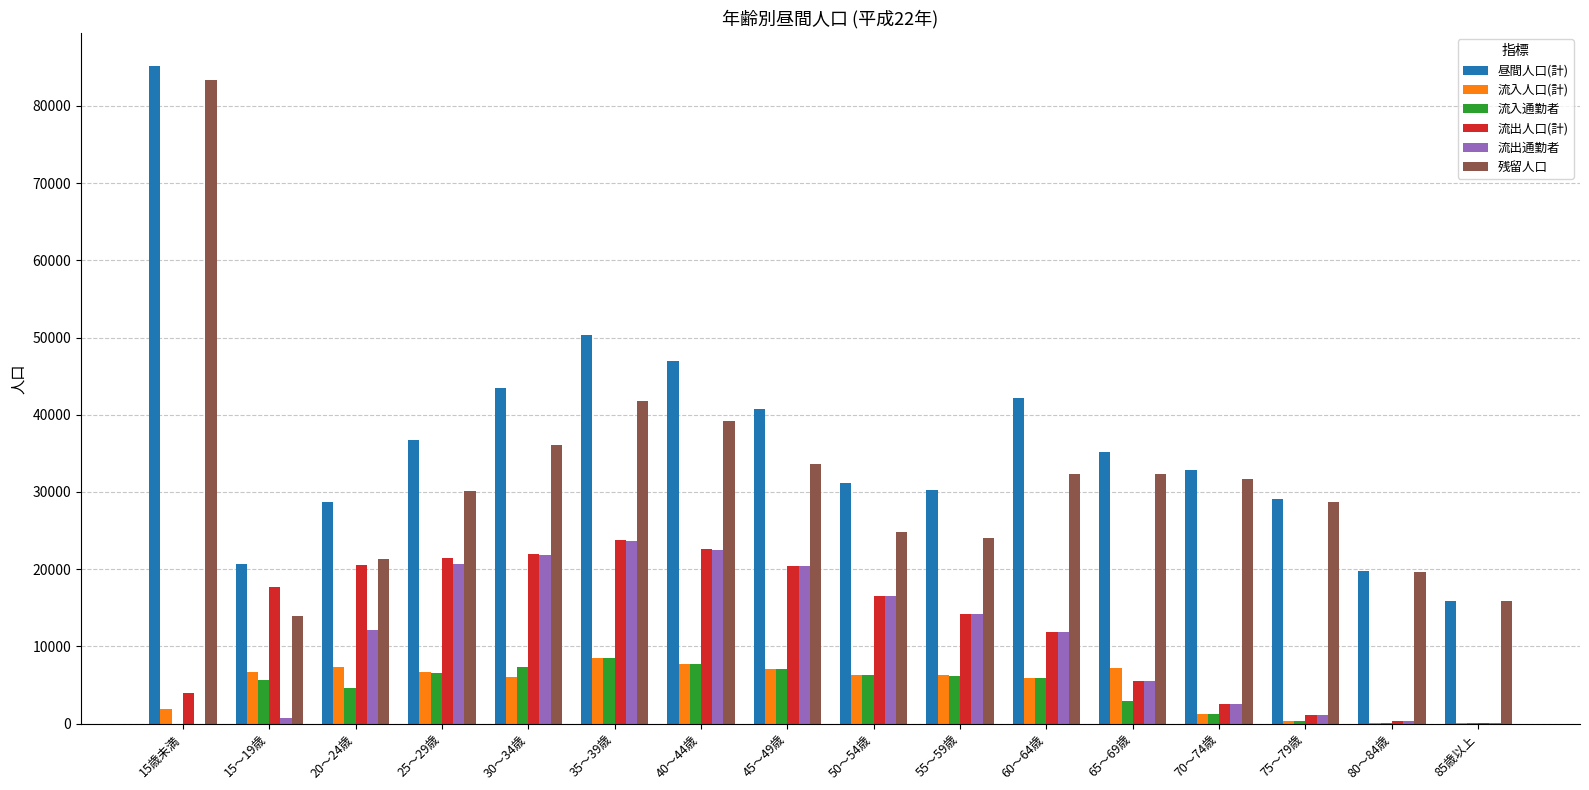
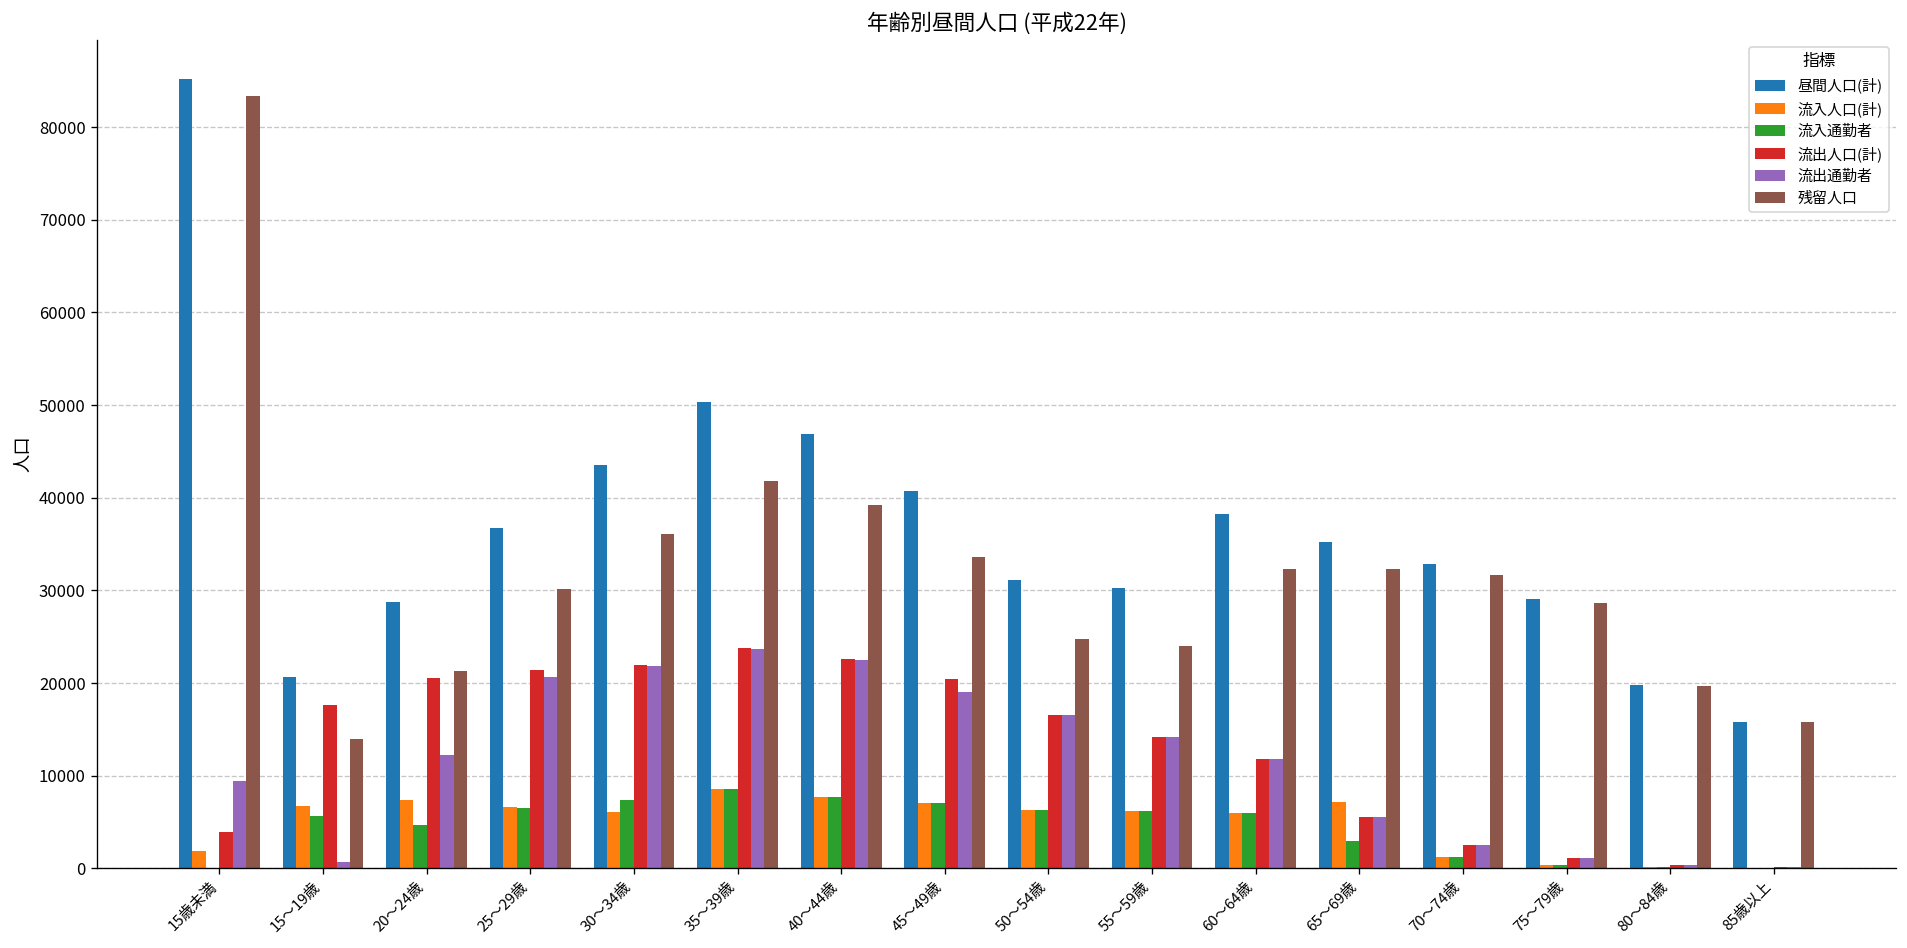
流出通勤者, 15歳未満: 0 -> 9000
流出通勤者, 45～49歳: 20000 -> 19000
昼間人口(計), 60～64歳: 42000 -> 38000
